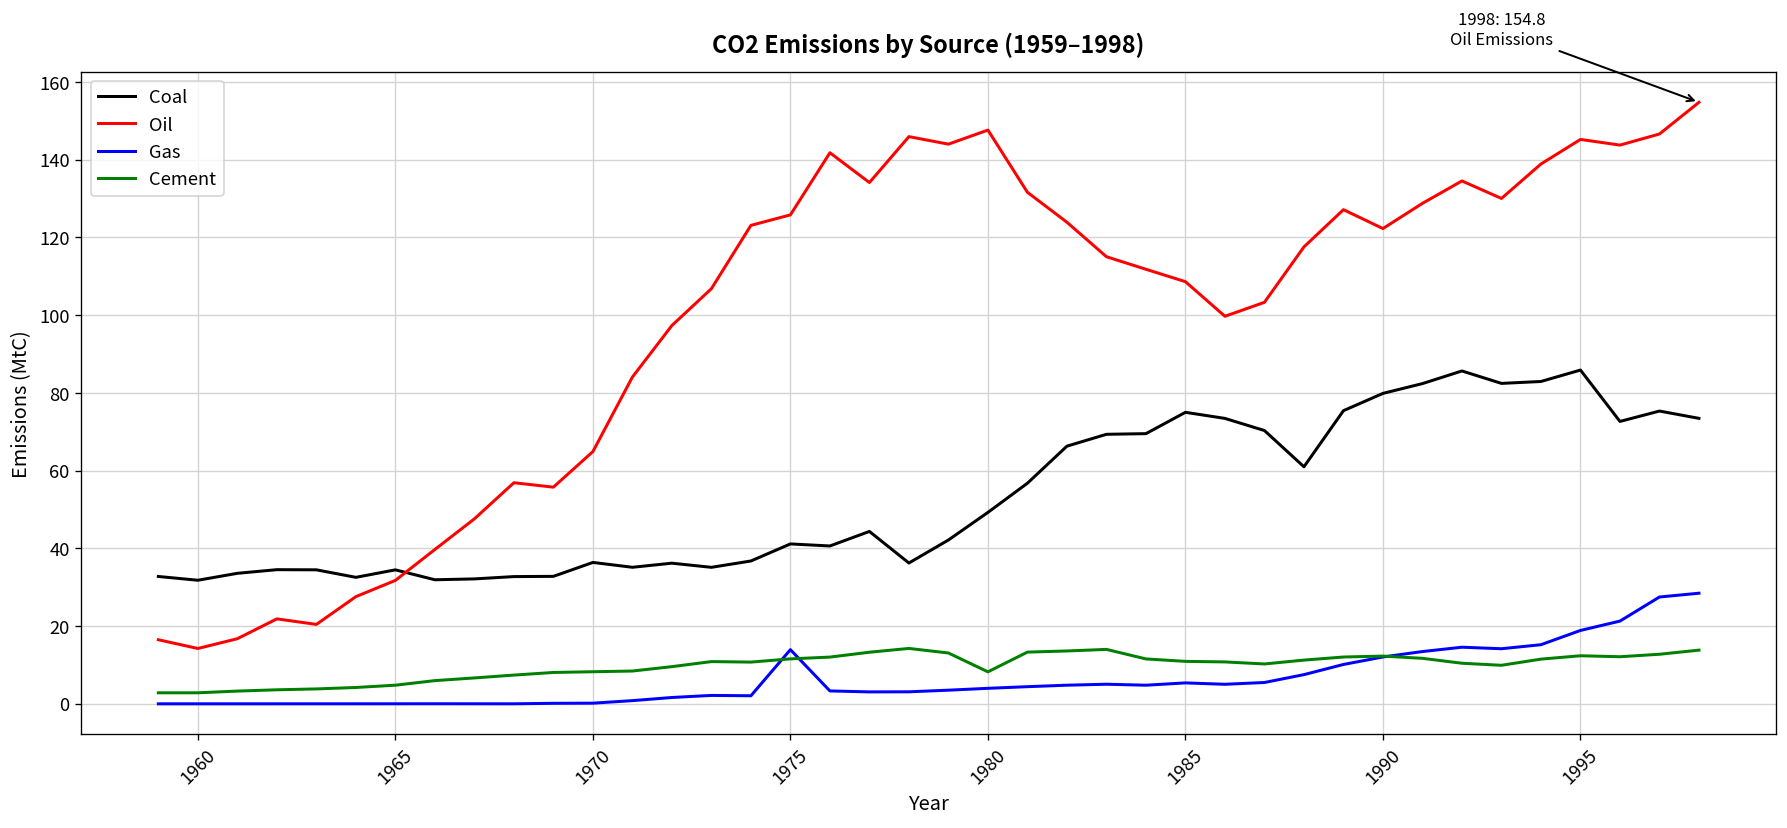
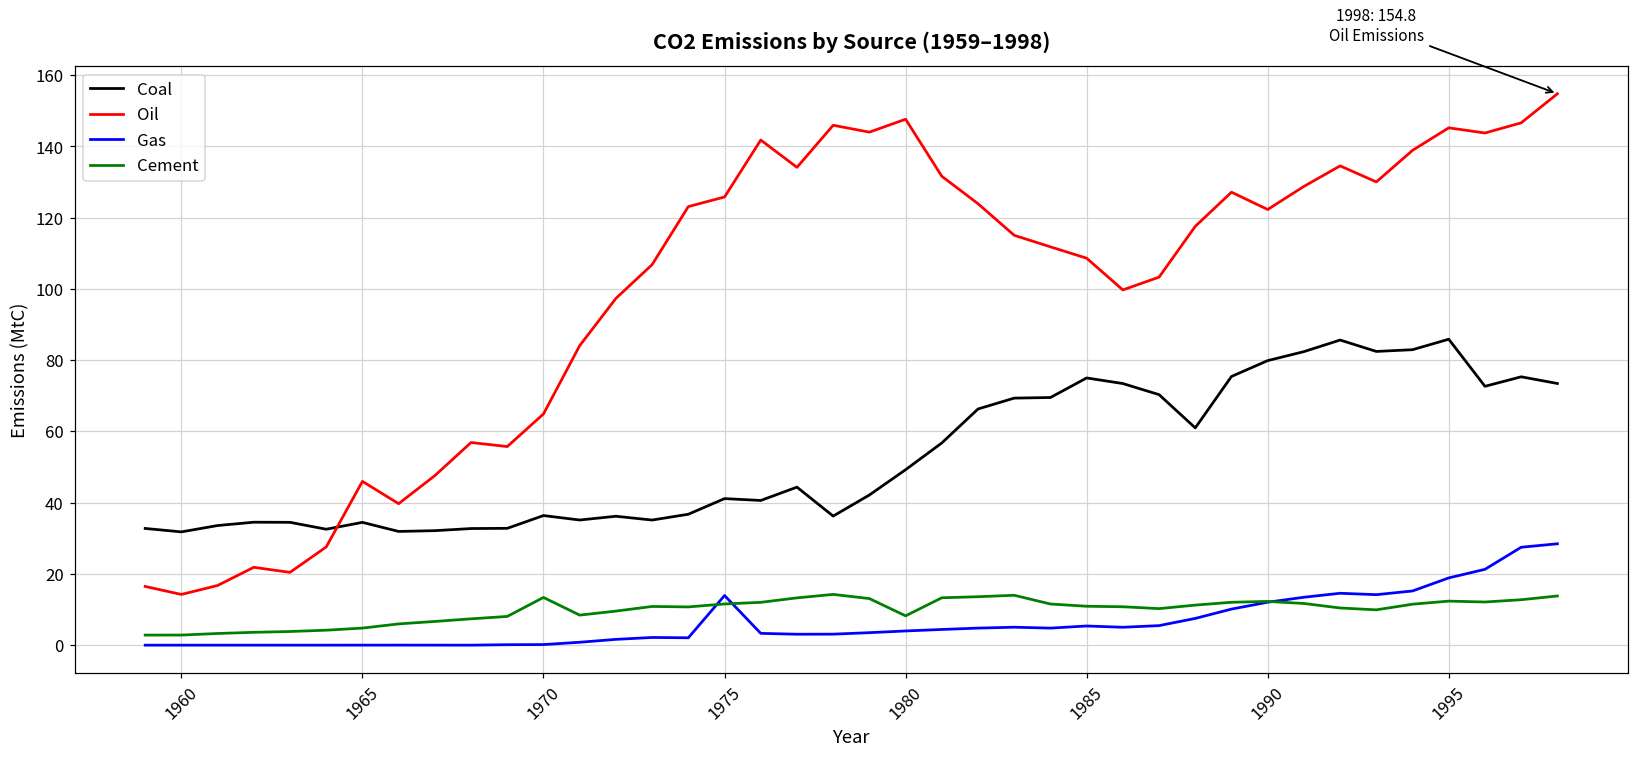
Oil, 1965: 32 -> 46
Cement, 1970: 8 -> 13
